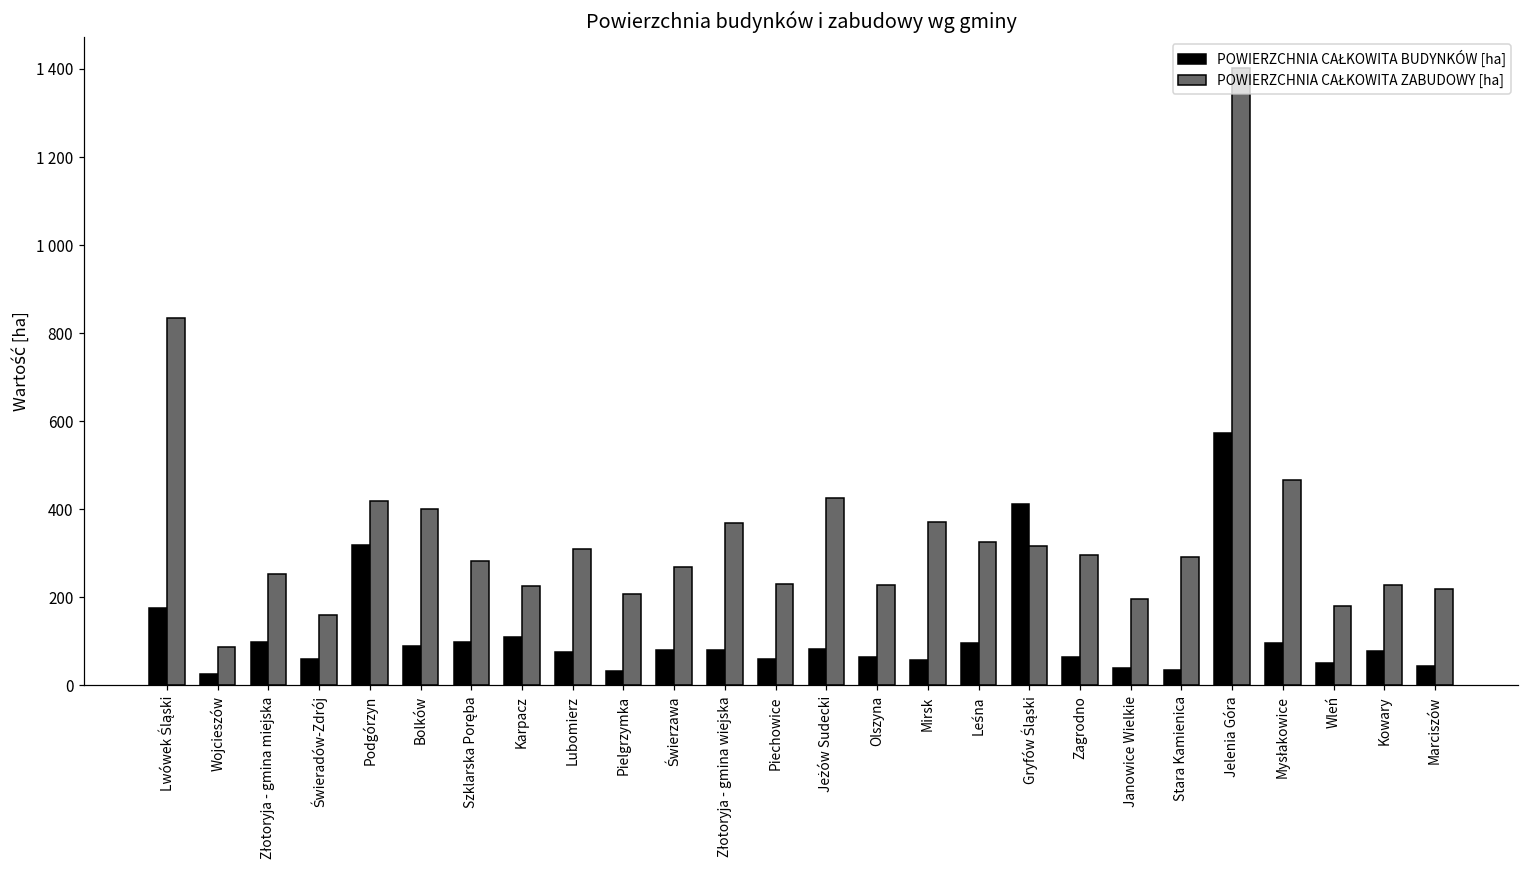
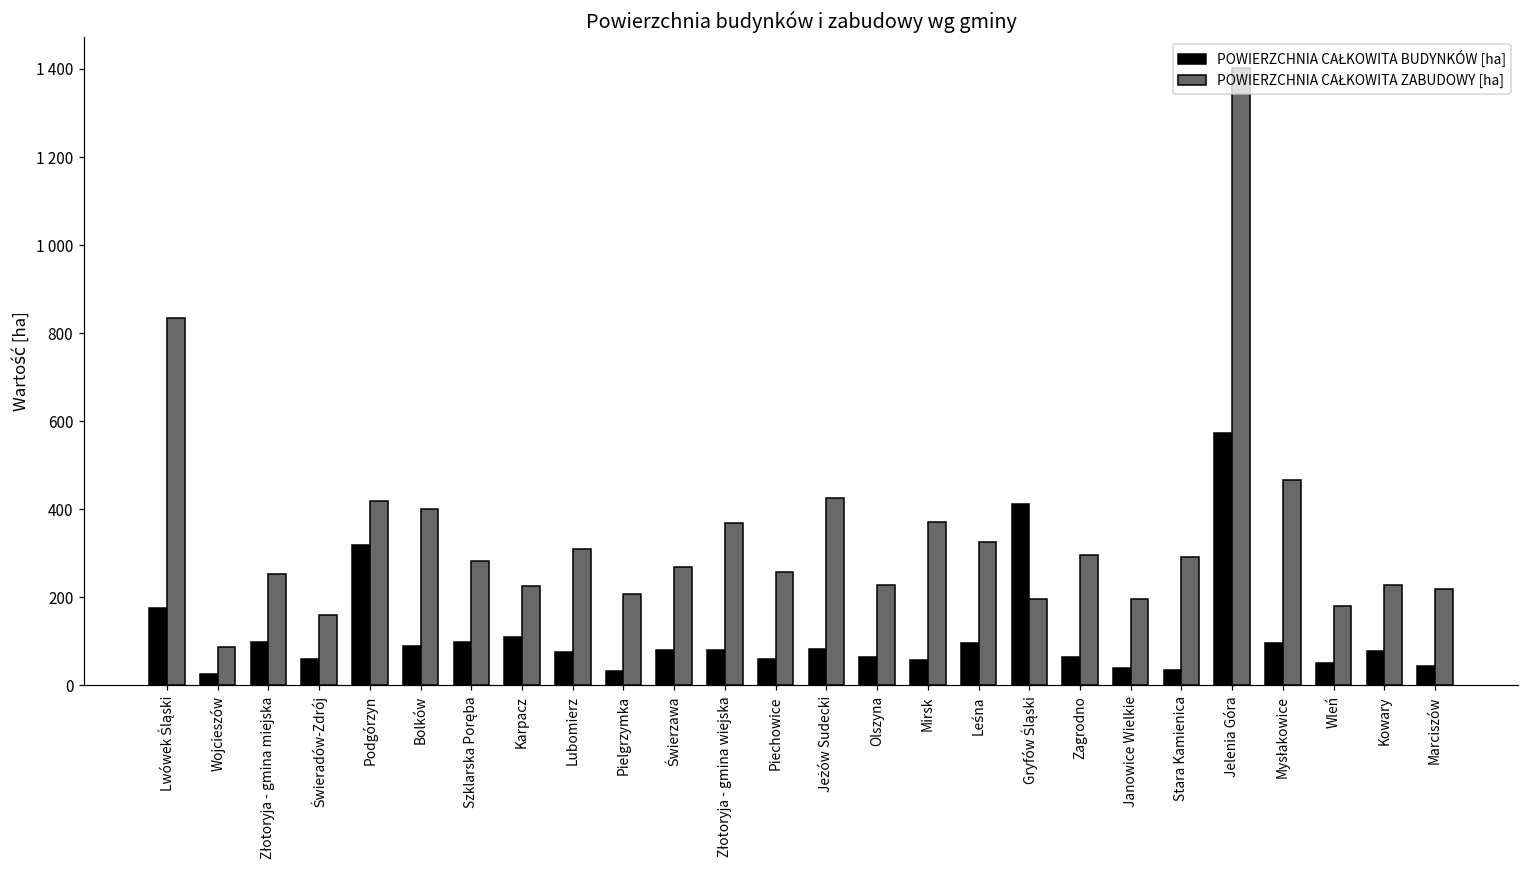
POWIERZCHNIA CAŁKOWITA ZABUDOWY [ha], Piechowice: 230 -> 260
POWIERZCHNIA CAŁKOWITA ZABUDOWY [ha], Gryfów Śląski: 320 -> 200
